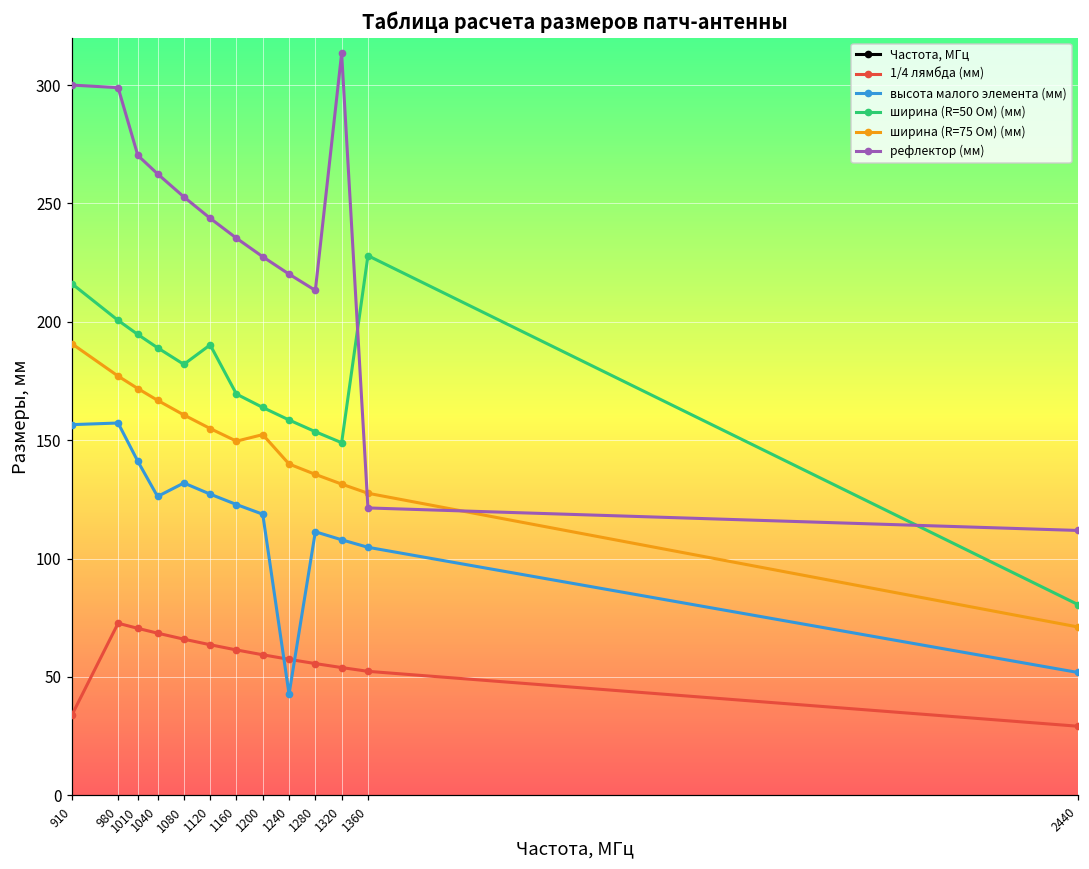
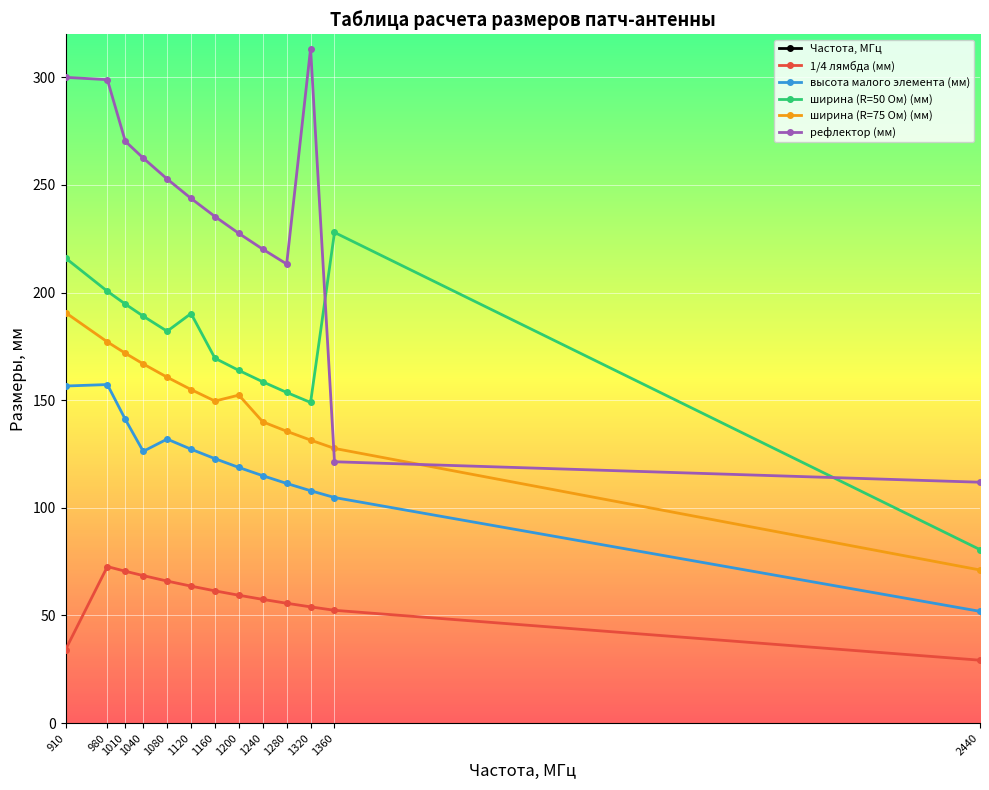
высота малого элемента (мм), 1240: 43 -> 115
